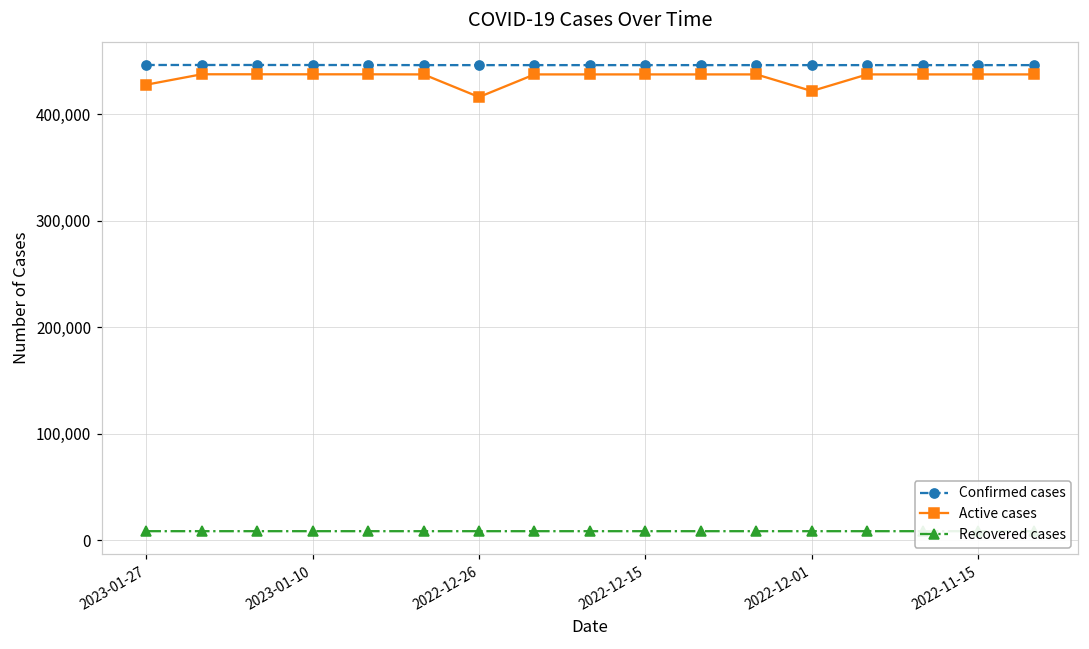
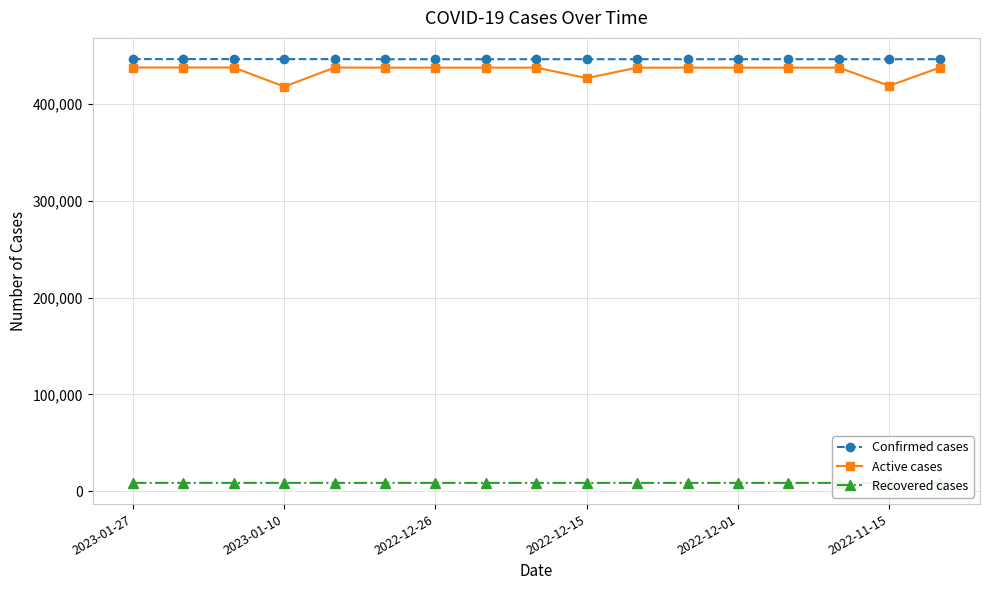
Active cases, 2023-01-27: 430,000 -> 440,000
Active cases, 2023-01-10: 440,000 -> 420,000
Active cases, 2022-12-26: 420,000 -> 440,000
Active cases, 2022-12-15: 440,000 -> 430,000
Active cases, 2022-12-01: 420,000 -> 440,000
Active cases, 2022-11-15: 440,000 -> 420,000
